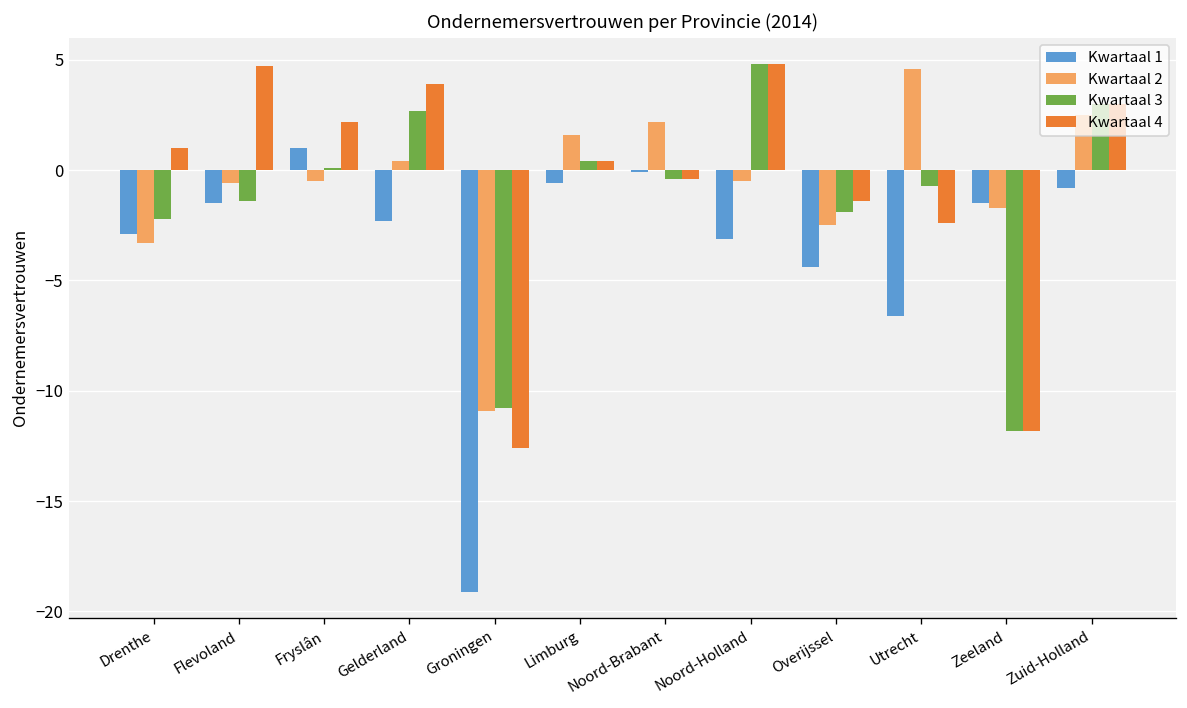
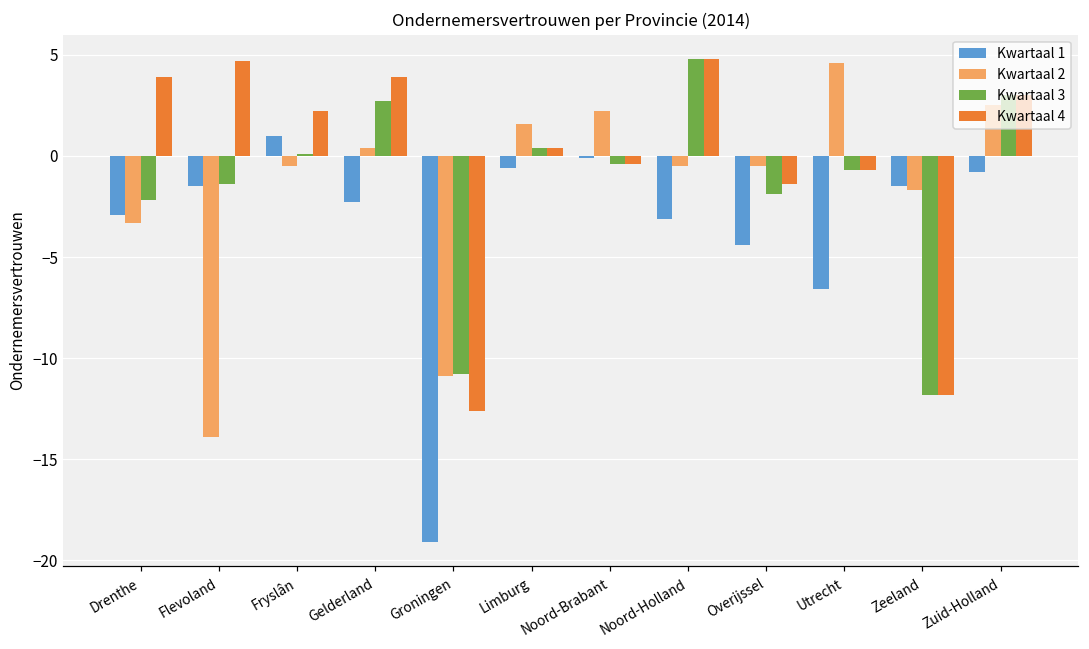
Kwartaal 4, Drenthe: 1.0 -> 3.9
Kwartaal 2, Flevoland: -0.6 -> -13.9
Kwartaal 2, Overijssel: -2.5 -> -0.5
Kwartaal 4, Utrecht: -2.4 -> -0.7
